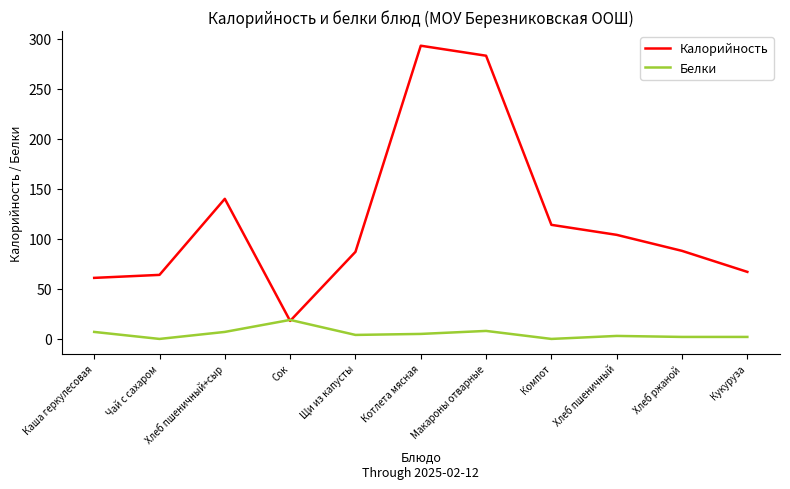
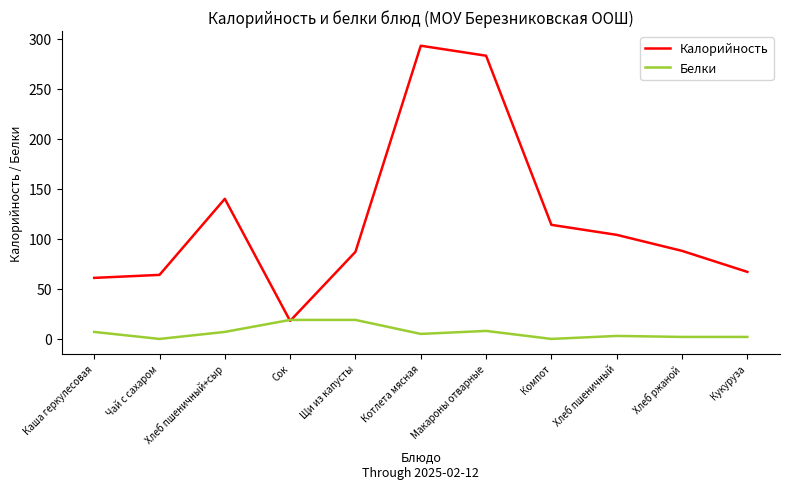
Белки, Щи из капусты: 4 -> 19
